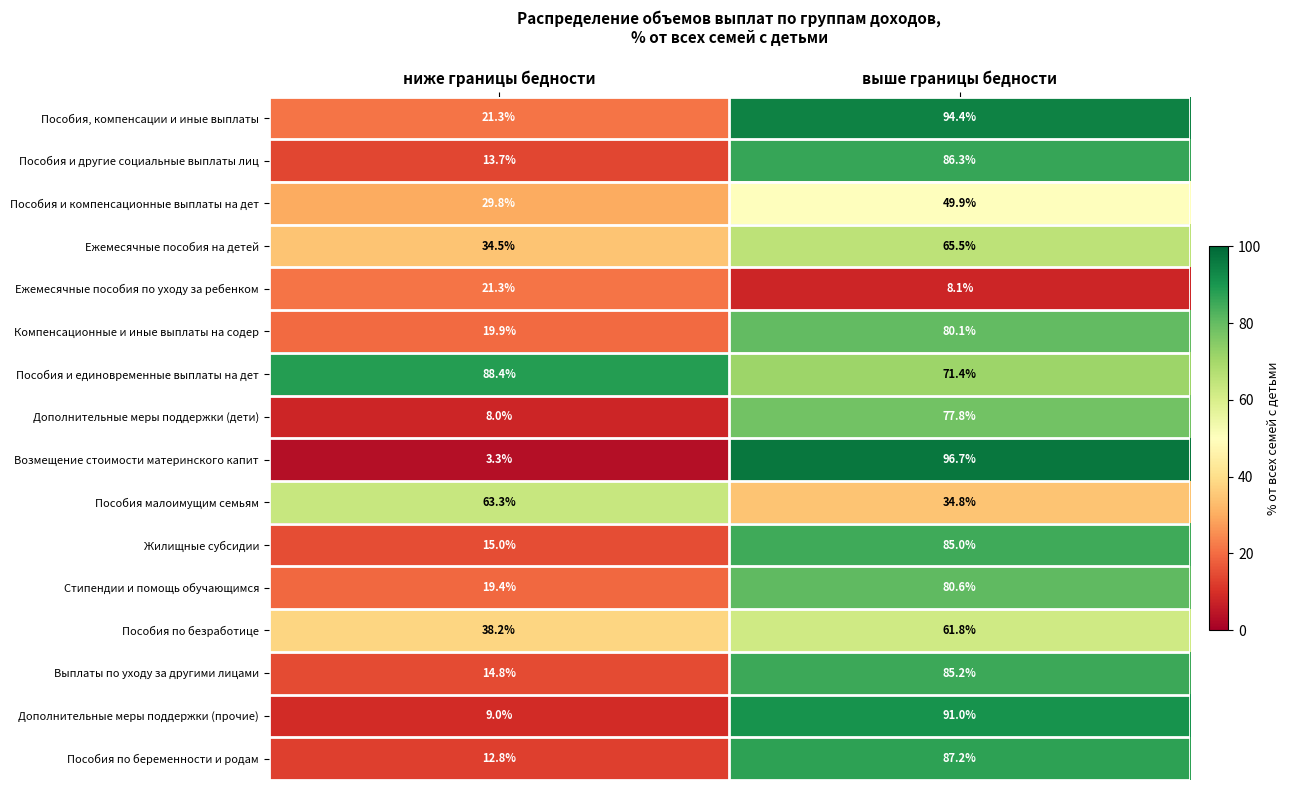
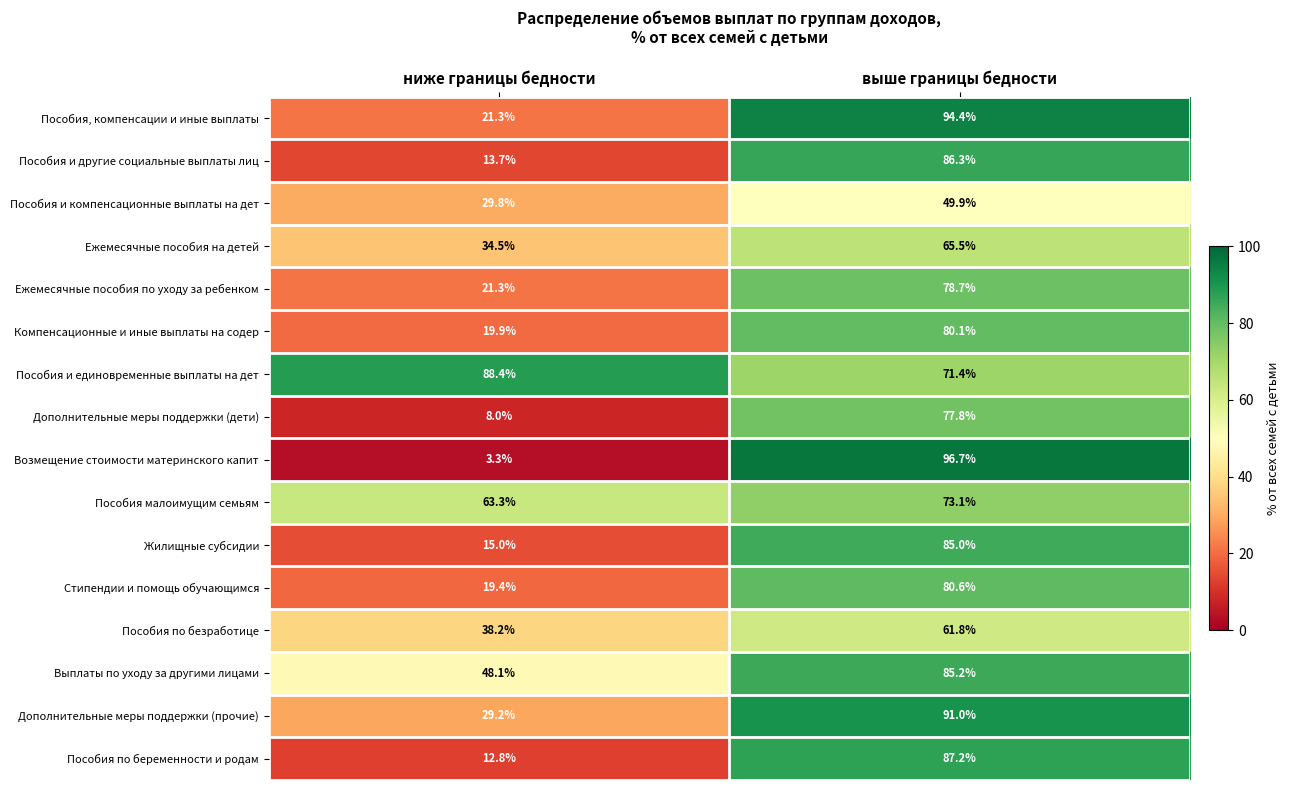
Ежемесячные пособия по уходу за ребенком, выше границы бедности: 8.1% -> 78.7%
Пособия малоимущим семьям, выше границы бедности: 34.8% -> 73.1%
Выплаты по уходу за другими лицами, ниже границы бедности: 14.8% -> 48.1%
Дополнительные меры поддержки (прочие), ниже границы бедности: 9.0% -> 29.2%
